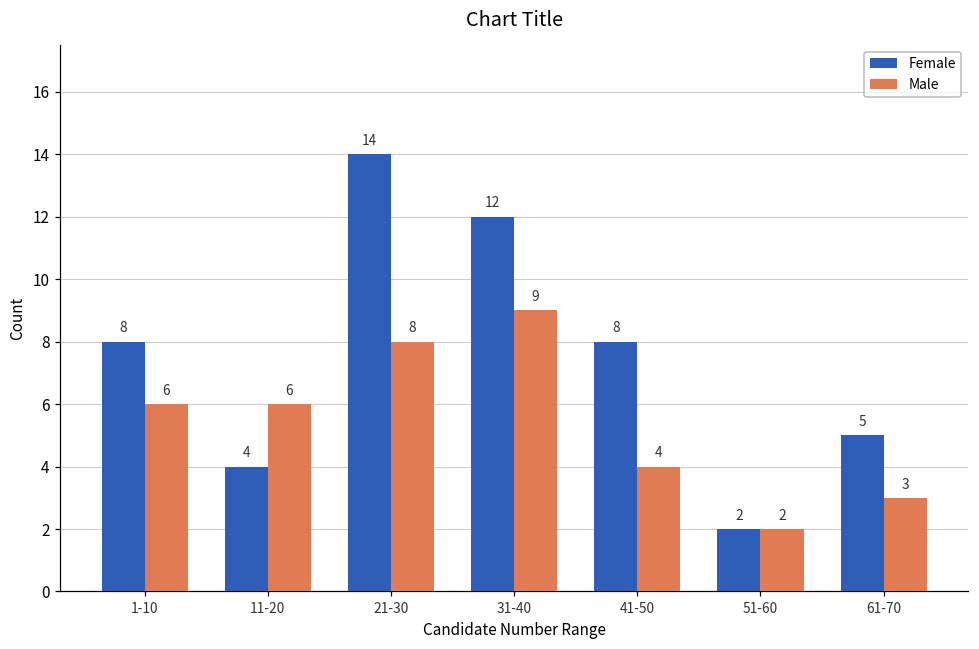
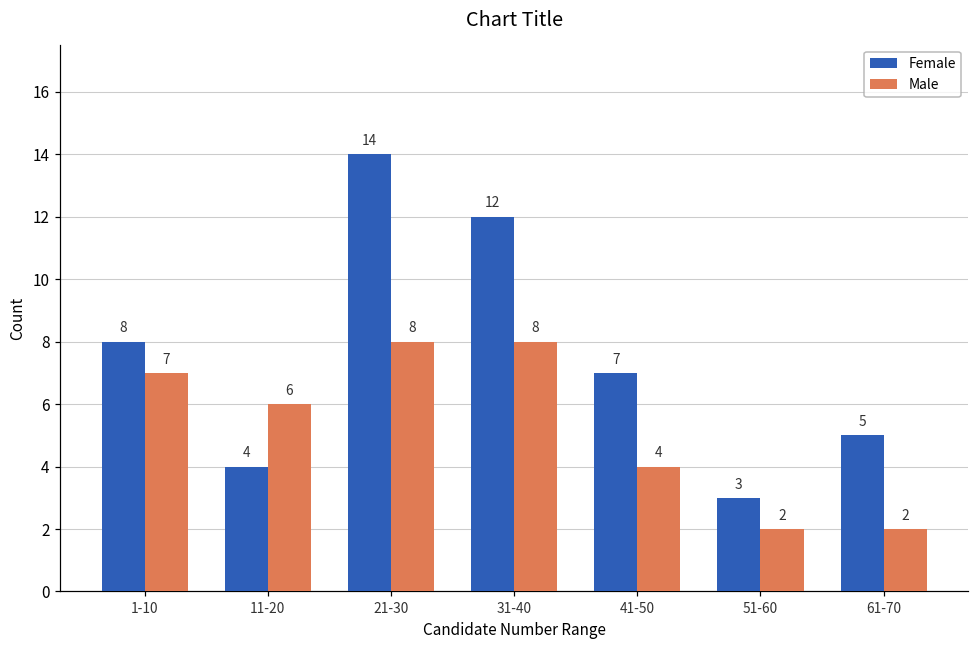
Male, 1-10: 6 -> 7
Male, 31-40: 9 -> 8
Female, 41-50: 8 -> 7
Female, 51-60: 2 -> 3
Male, 61-70: 3 -> 2
